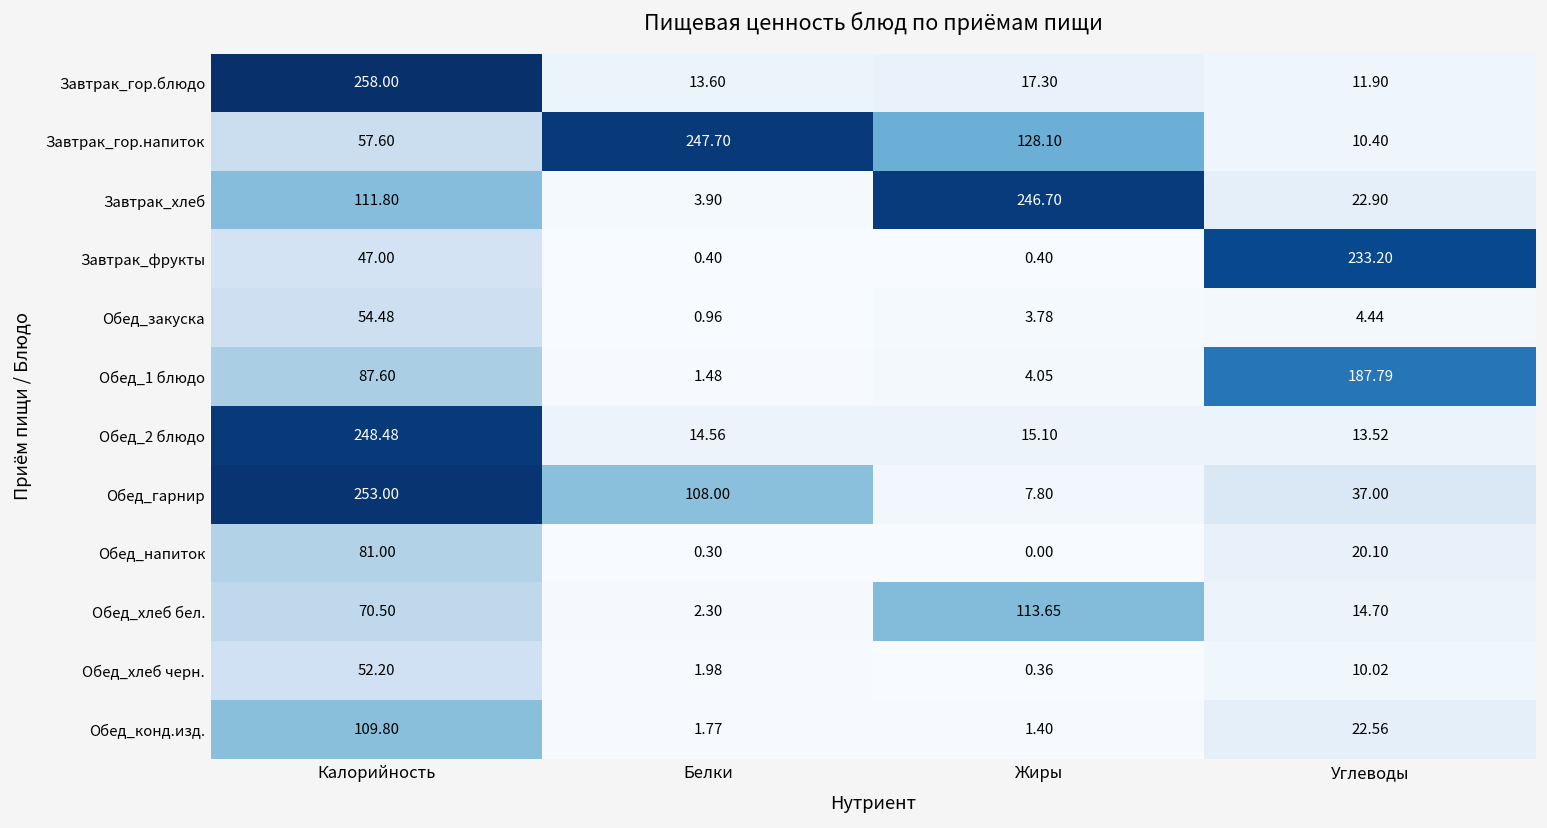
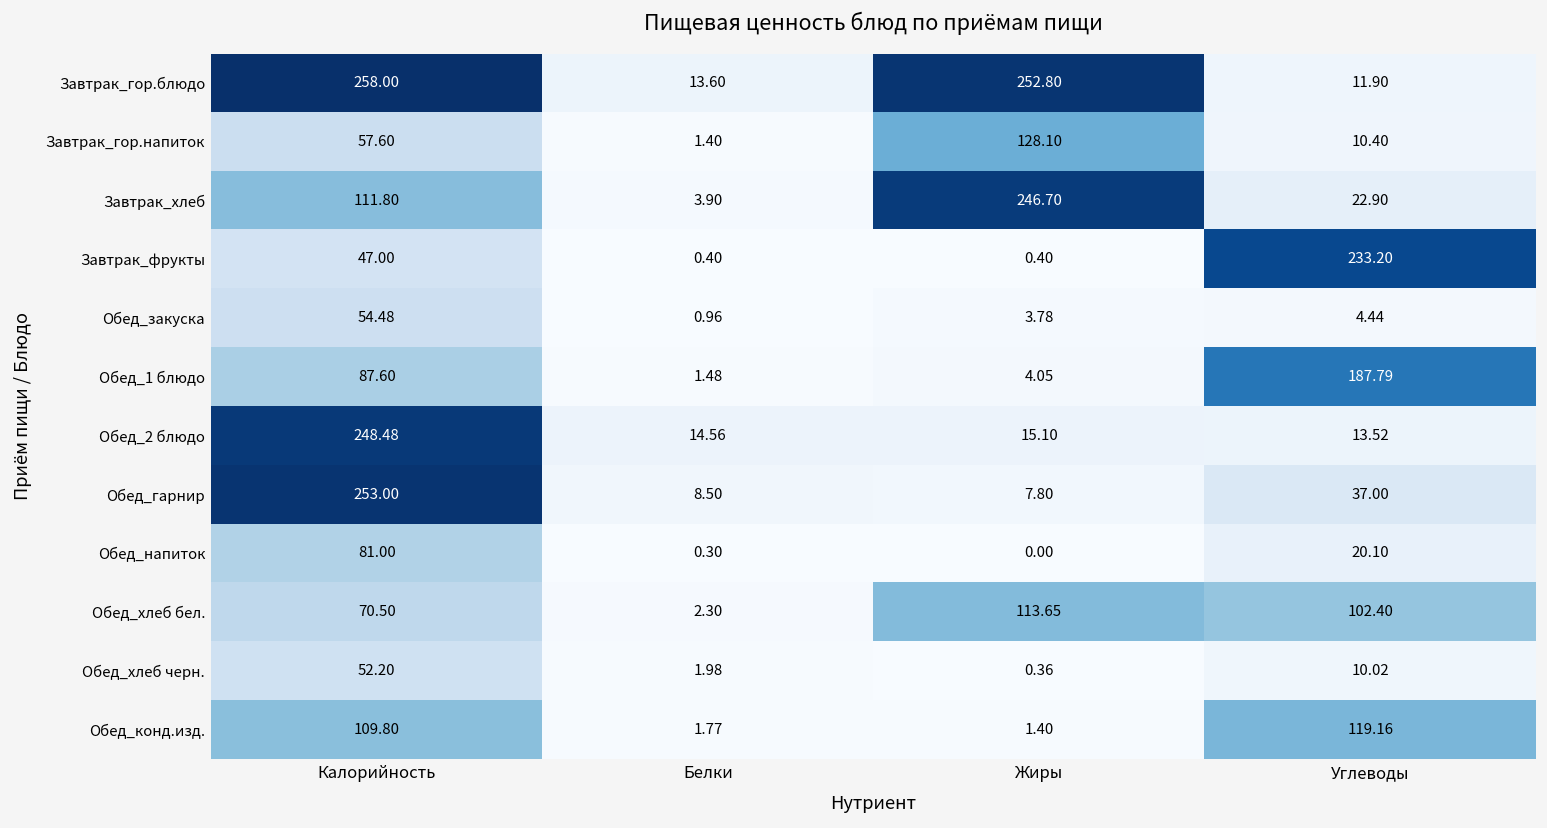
Завтрак_гор.блюдо, Жиры: 17.30 -> 252.80
Завтрак_гор.напиток, Белки: 247.70 -> 1.40
Обед_гарнир, Белки: 108.00 -> 8.50
Обед_хлеб бел., Углеводы: 14.70 -> 102.40
Обед_конд.изд., Углеводы: 22.56 -> 119.16
